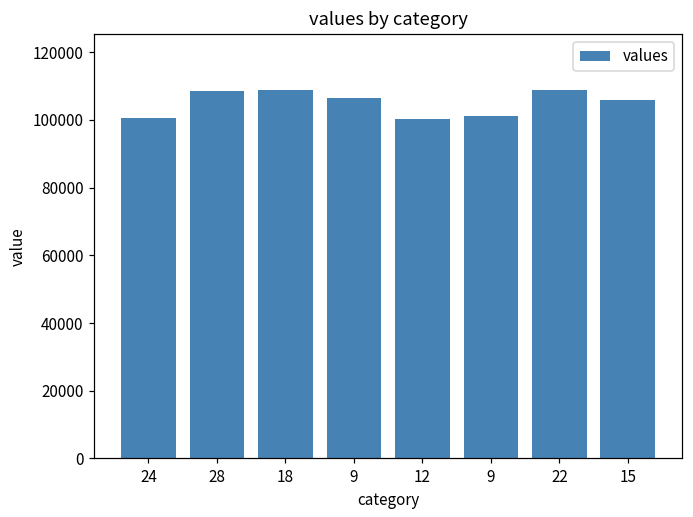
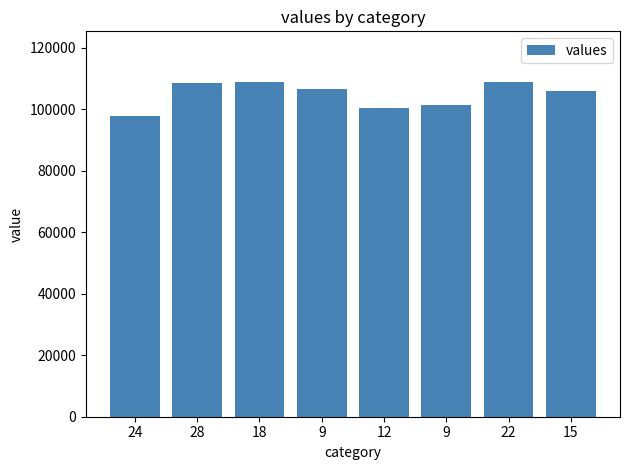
24: 101000 -> 98000
